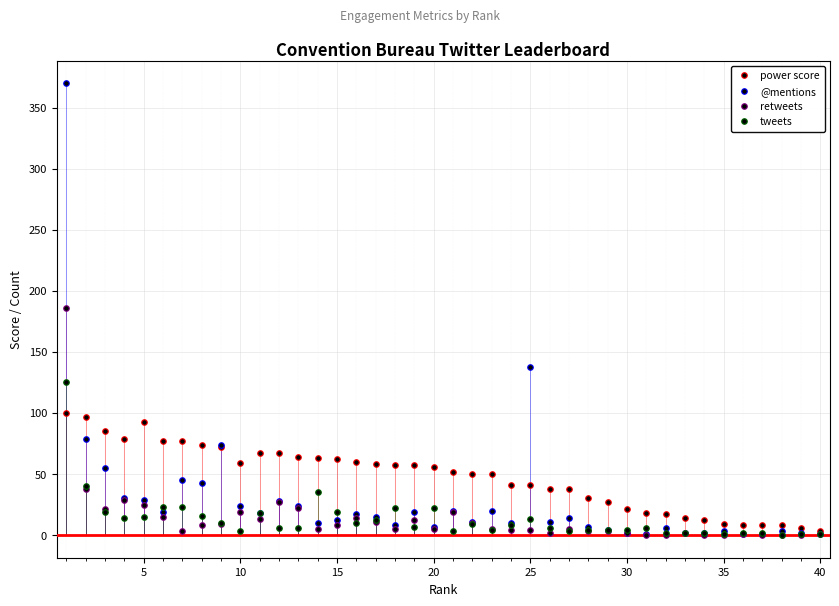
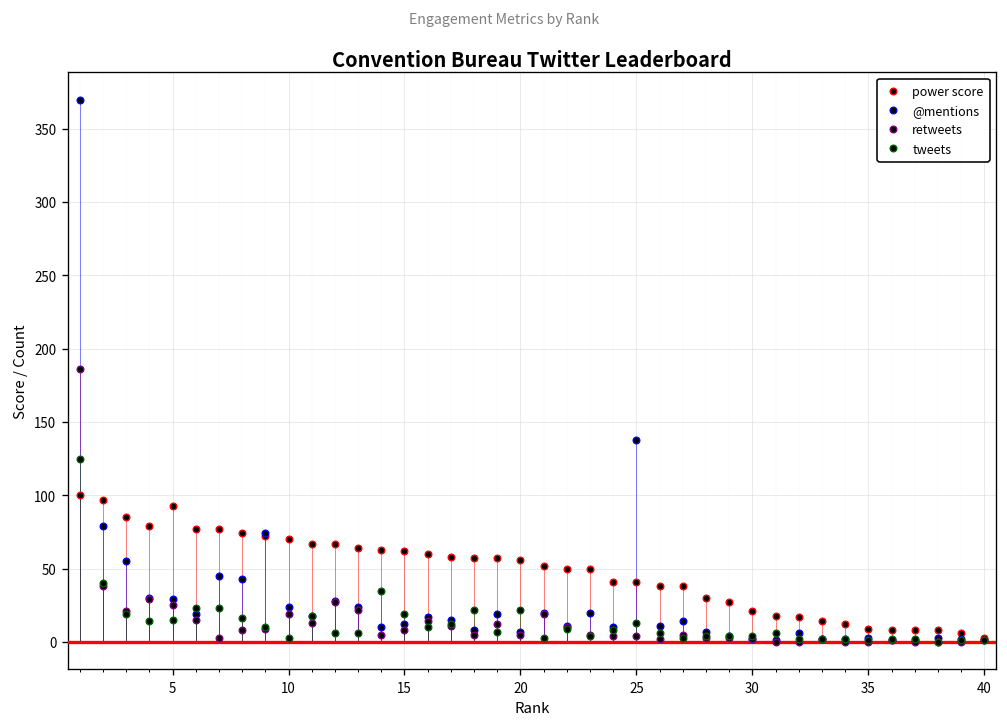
power score, 10: 59 -> 70
